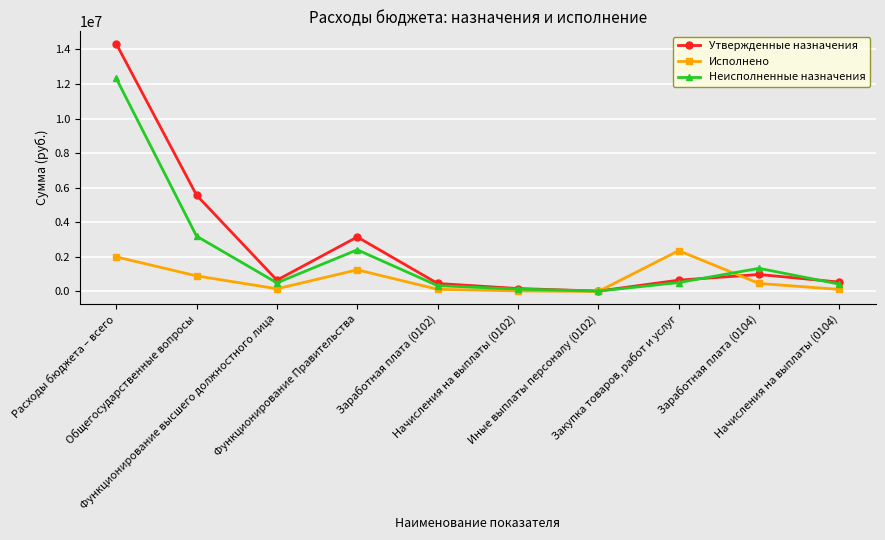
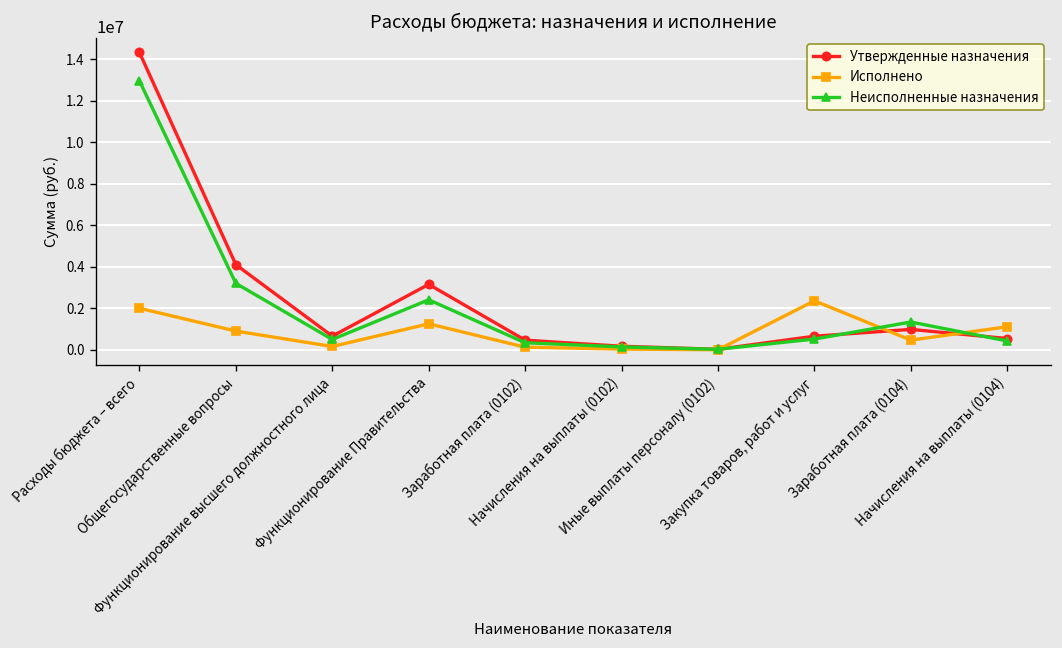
Неисполненные назначения, Расходы бюджета – всего: 12300000 -> 13000000
Утвержденные назначения, Общегосударственные вопросы: 5600000 -> 4100000
Исполнено, Начисления на выплаты (0104): 100000 -> 1100000
